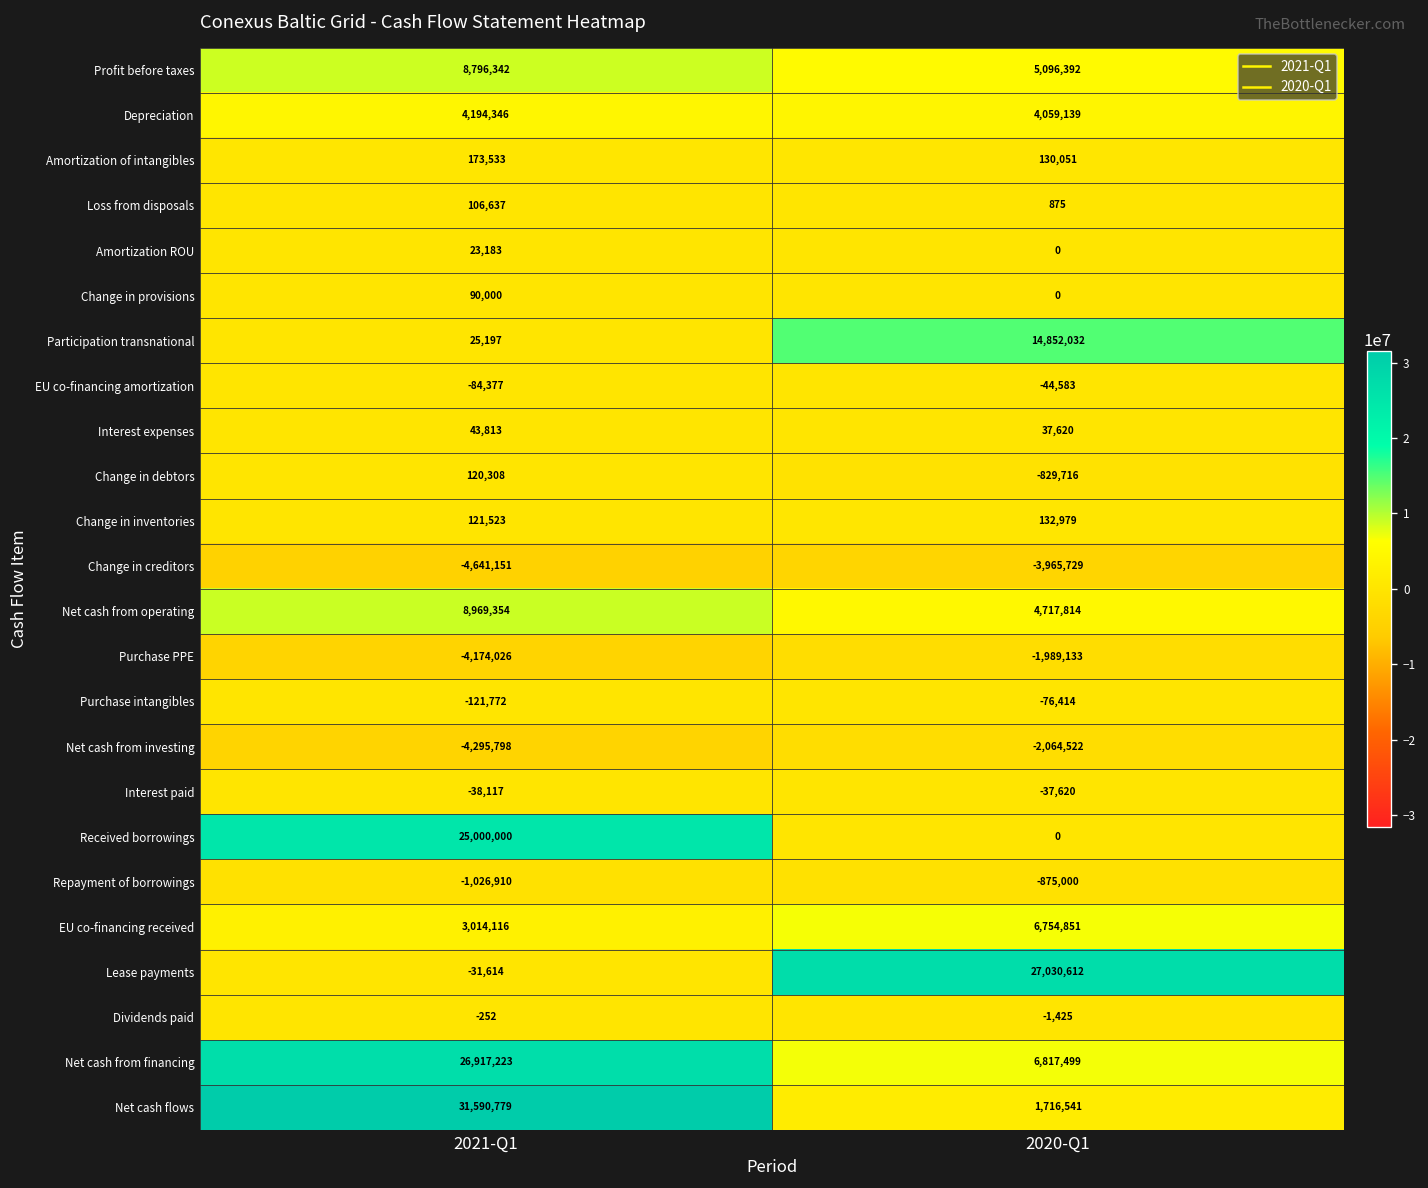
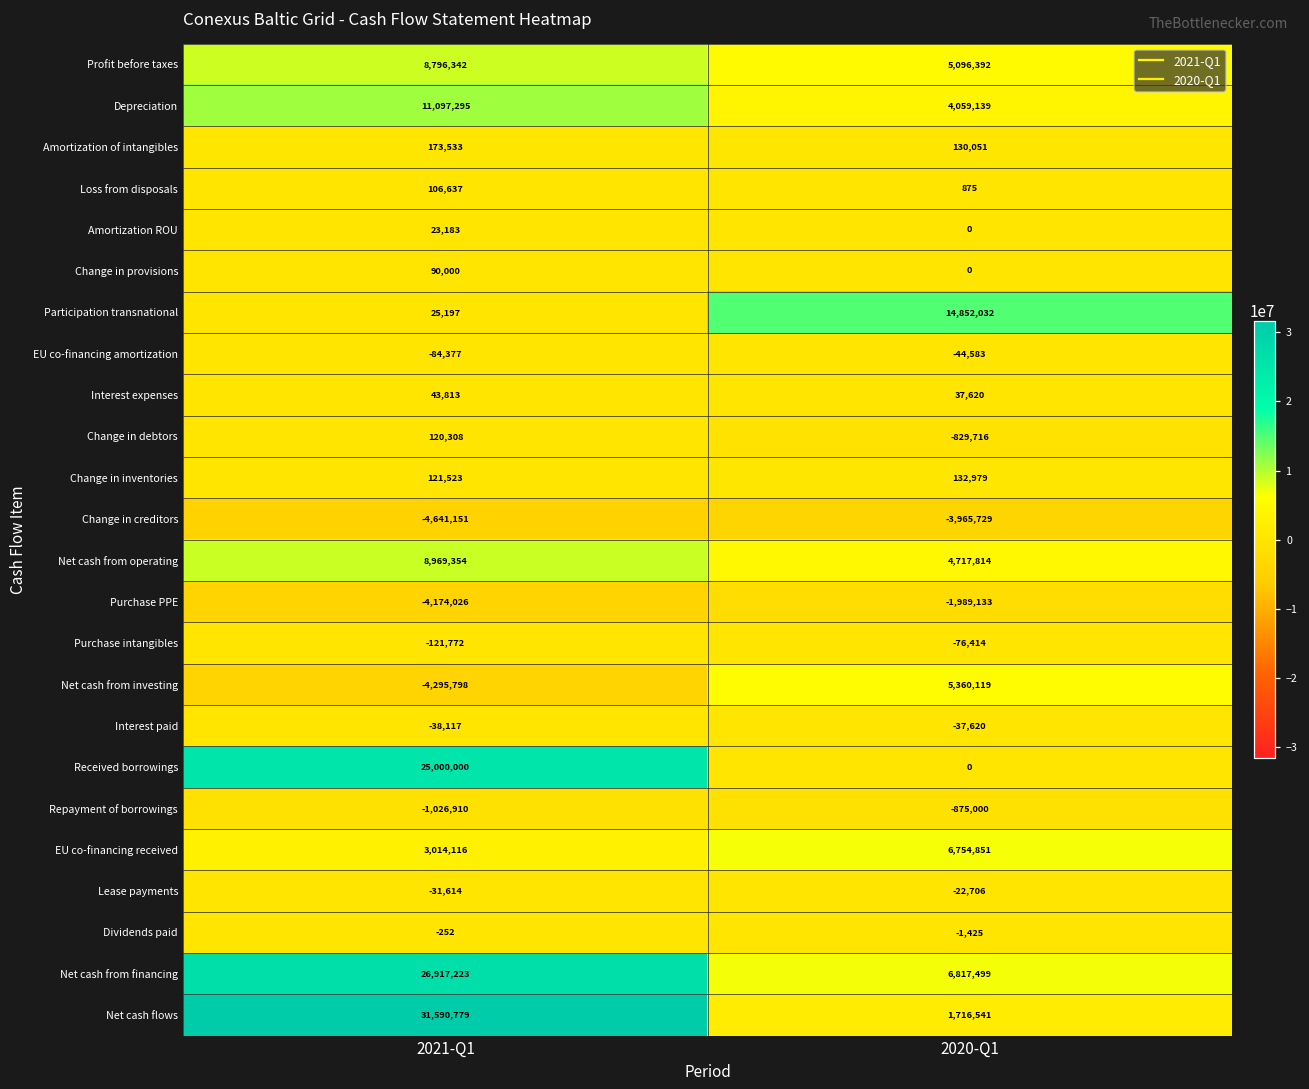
Depreciation, 2021-Q1: 4,194,346 -> 11,097,295
Net cash from investing, 2020-Q1: -2,064,522 -> 5,360,119
Lease payments, 2020-Q1: 27,030,612 -> -22,706
